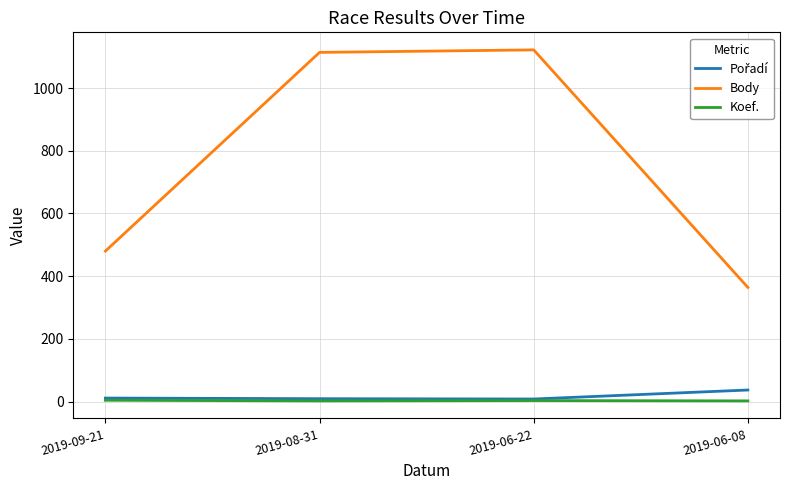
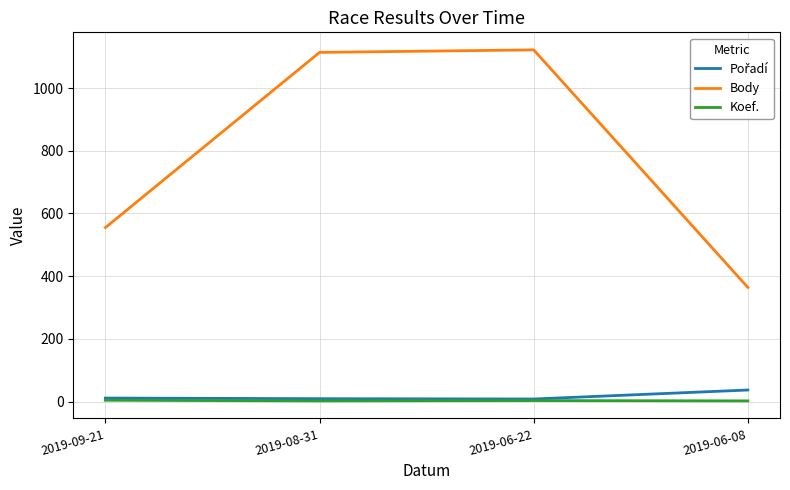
Body, 2019-09-21: 480 -> 560
